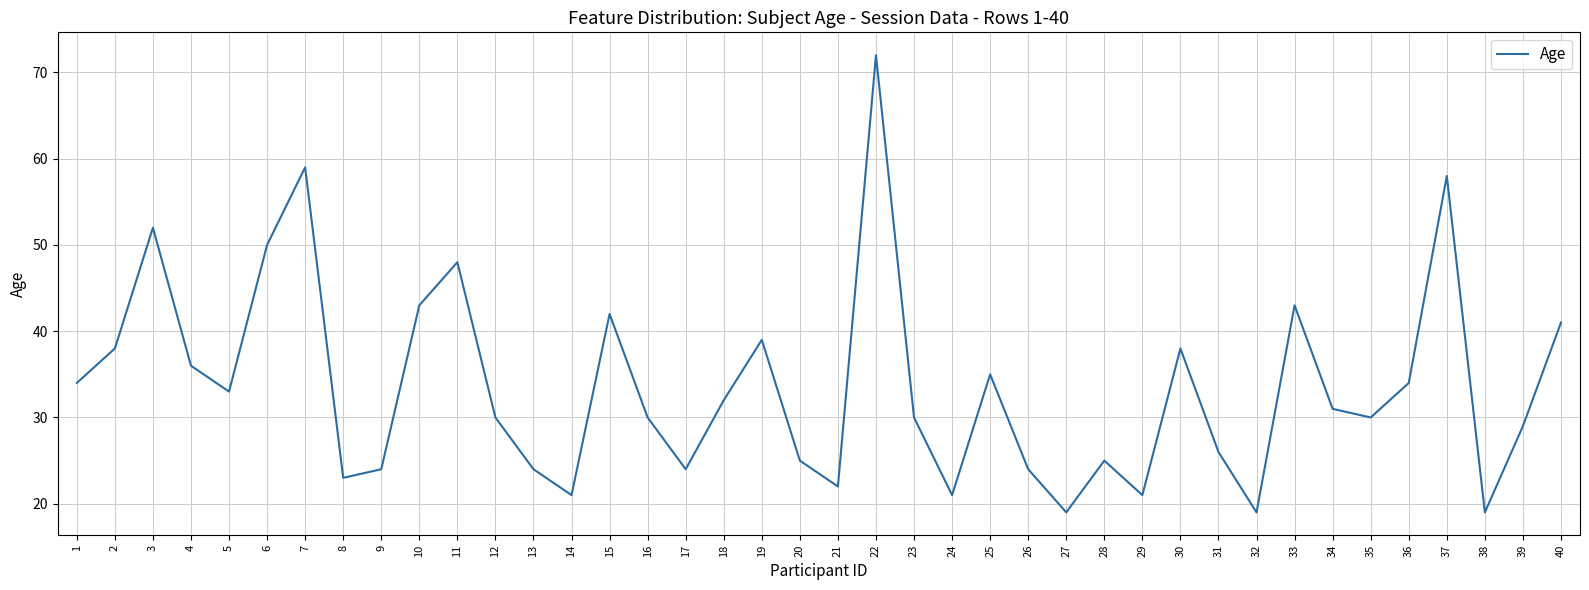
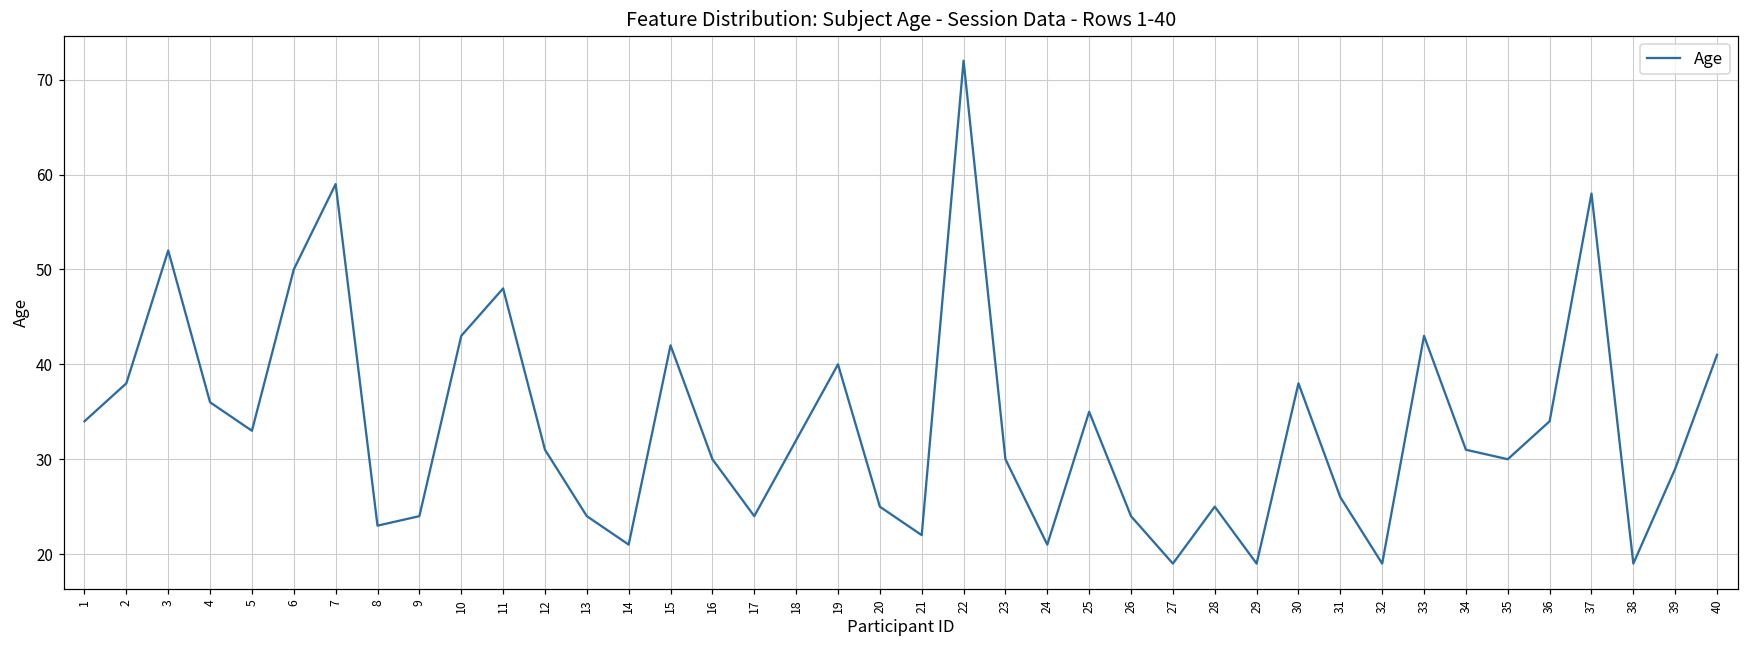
12: 30 -> 31
19: 39 -> 40
29: 21 -> 19
